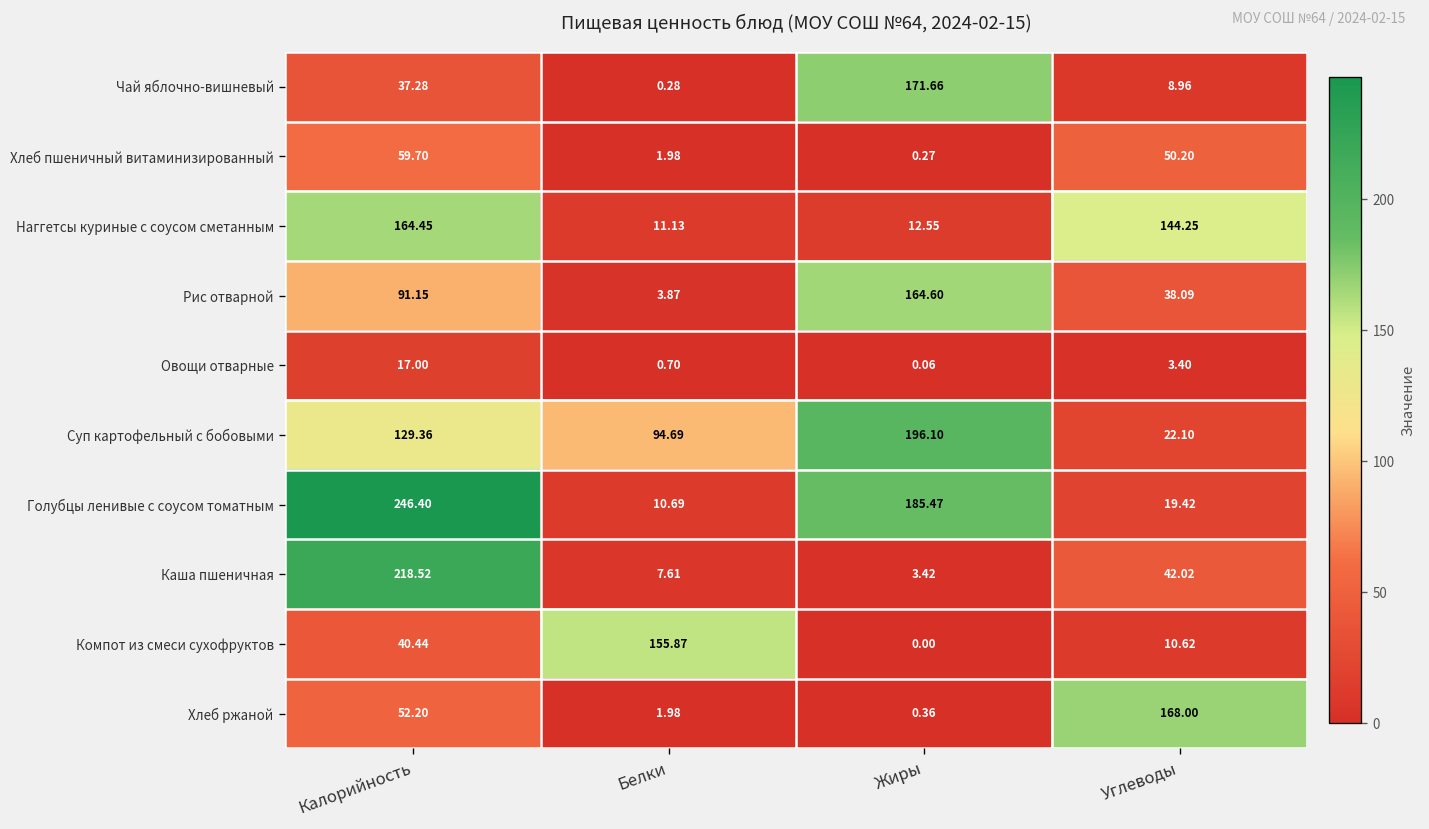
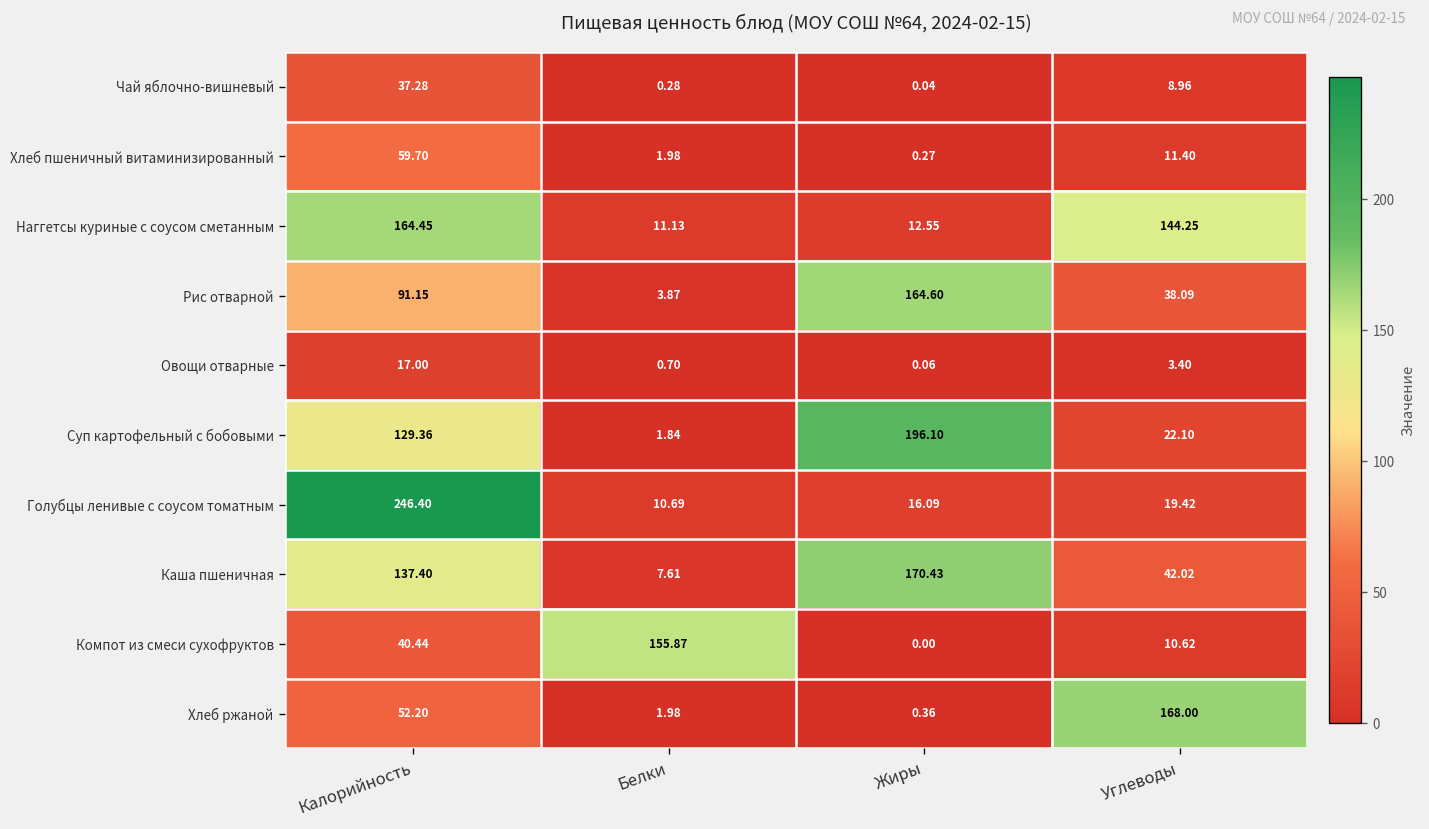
Чай яблочно-вишневый, Жиры: 171.66 -> 0.04
Хлеб пшеничный витаминизированный, Углеводы: 50.20 -> 11.40
Суп картофельный с бобовыми, Белки: 94.69 -> 1.84
Голубцы ленивые с соусом томатным, Жиры: 185.47 -> 16.09
Каша пшеничная, Калорийность: 218.52 -> 137.40
Каша пшеничная, Жиры: 3.42 -> 170.43
